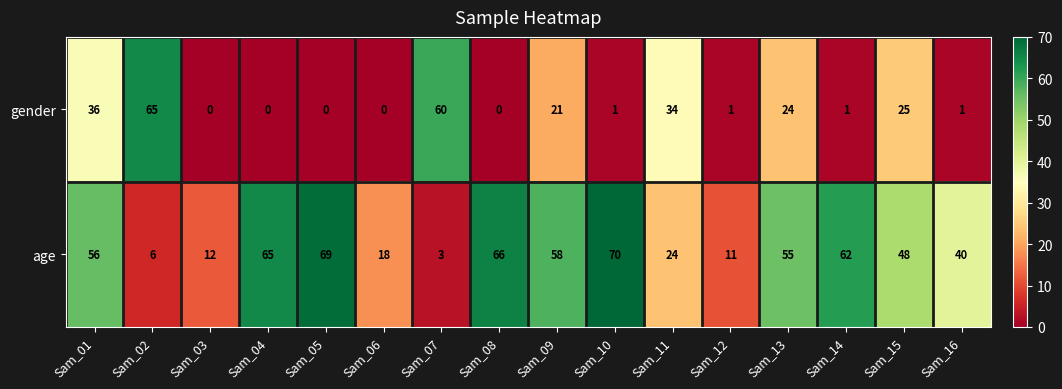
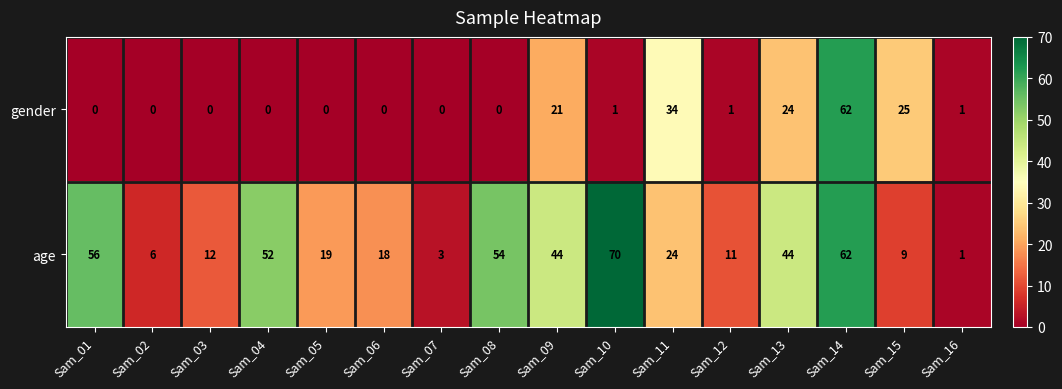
gender, Sam_01: 36 -> 0
gender, Sam_02: 65 -> 0
gender, Sam_07: 60 -> 0
gender, Sam_14: 1 -> 62
age, Sam_04: 65 -> 52
age, Sam_05: 69 -> 19
age, Sam_08: 66 -> 54
age, Sam_09: 58 -> 44
age, Sam_13: 55 -> 44
age, Sam_15: 48 -> 9
age, Sam_16: 40 -> 1
